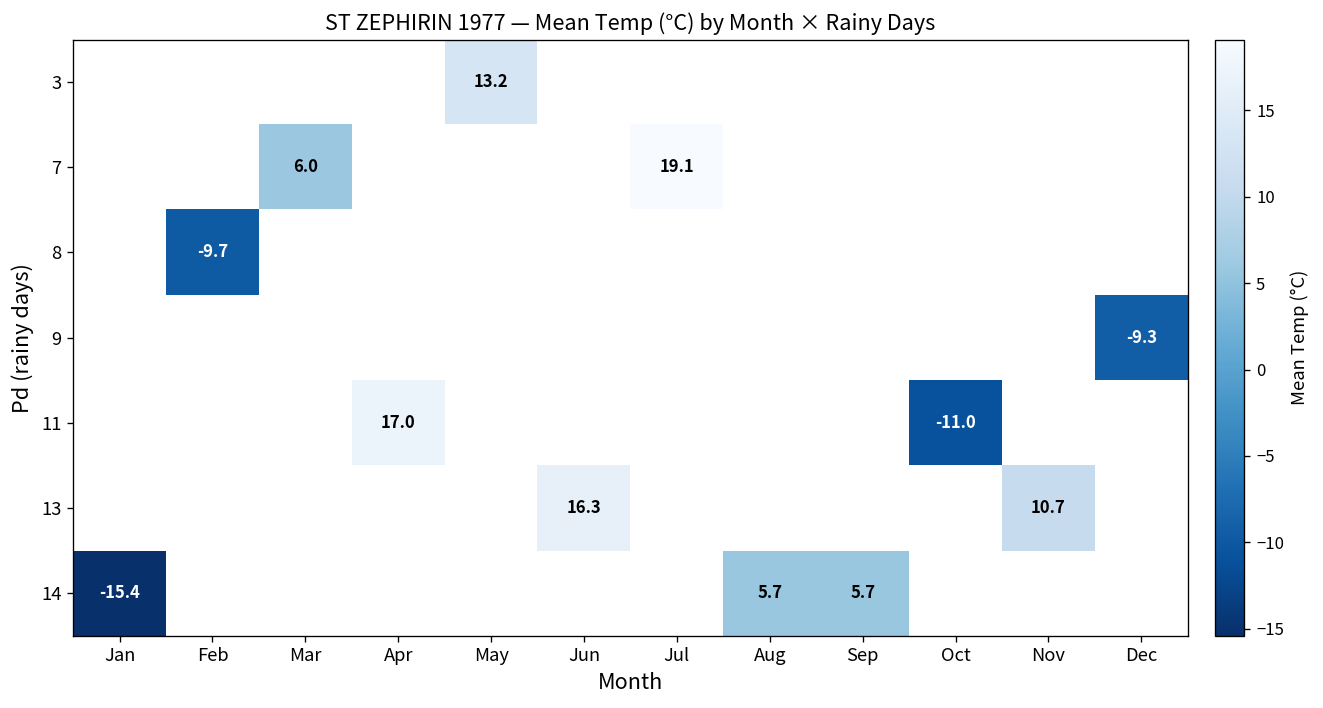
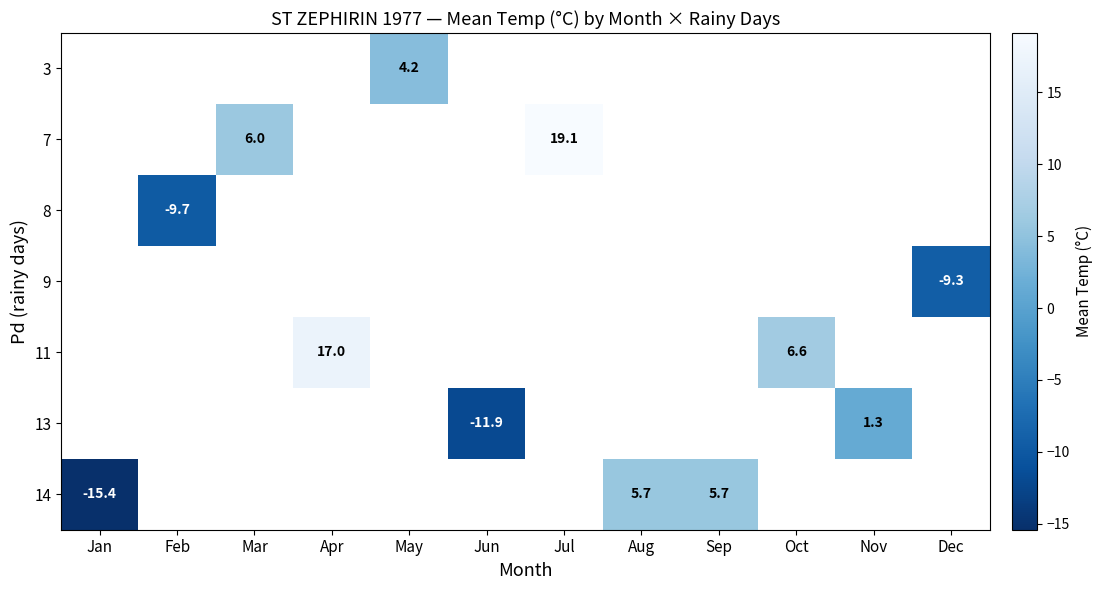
3, May: 13.2 -> 4.2
11, Oct: -11.0 -> 6.6
13, Jun: 16.3 -> -11.9
13, Nov: 10.7 -> 1.3
